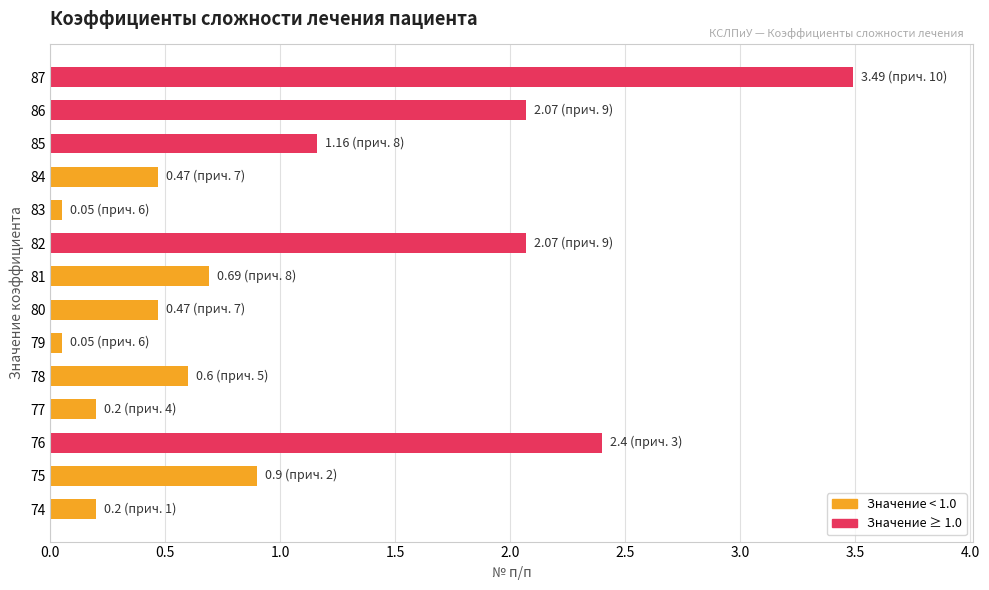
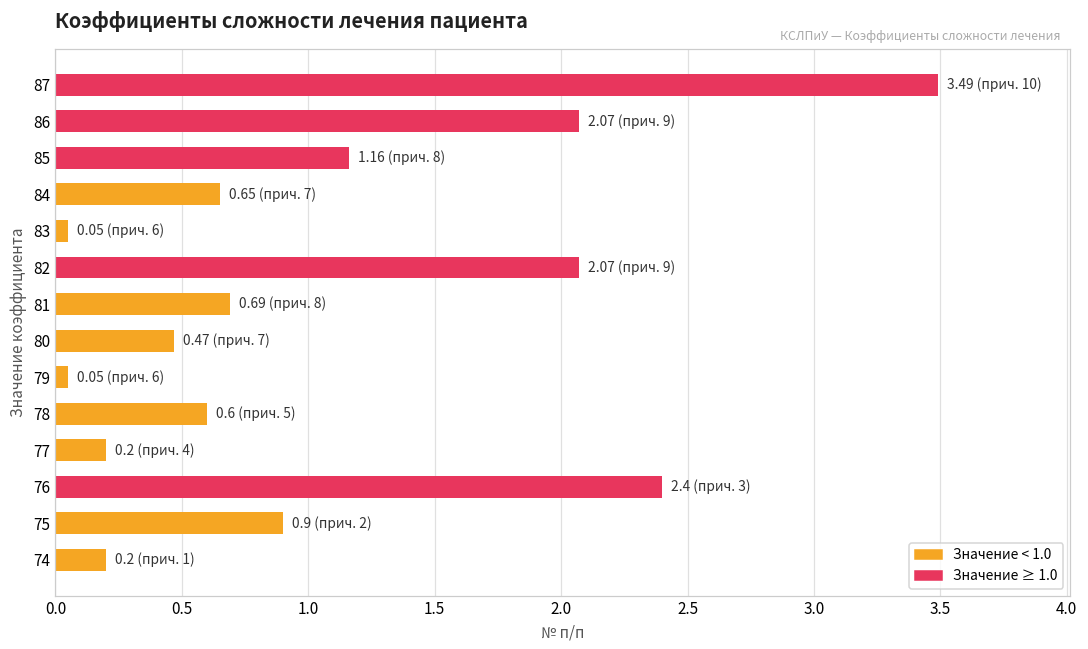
84: 0.47 -> 0.65
